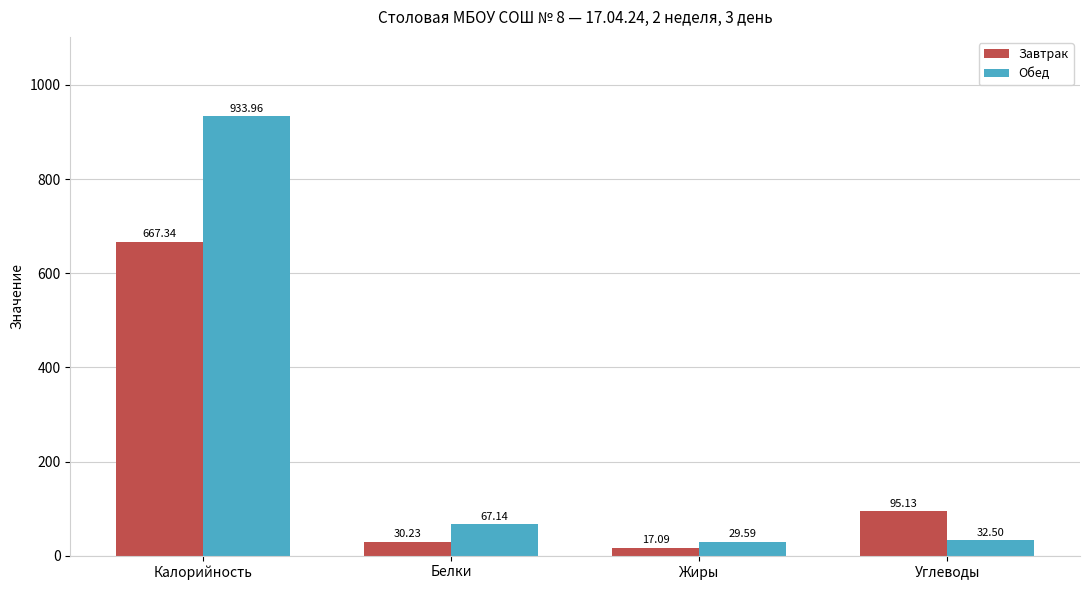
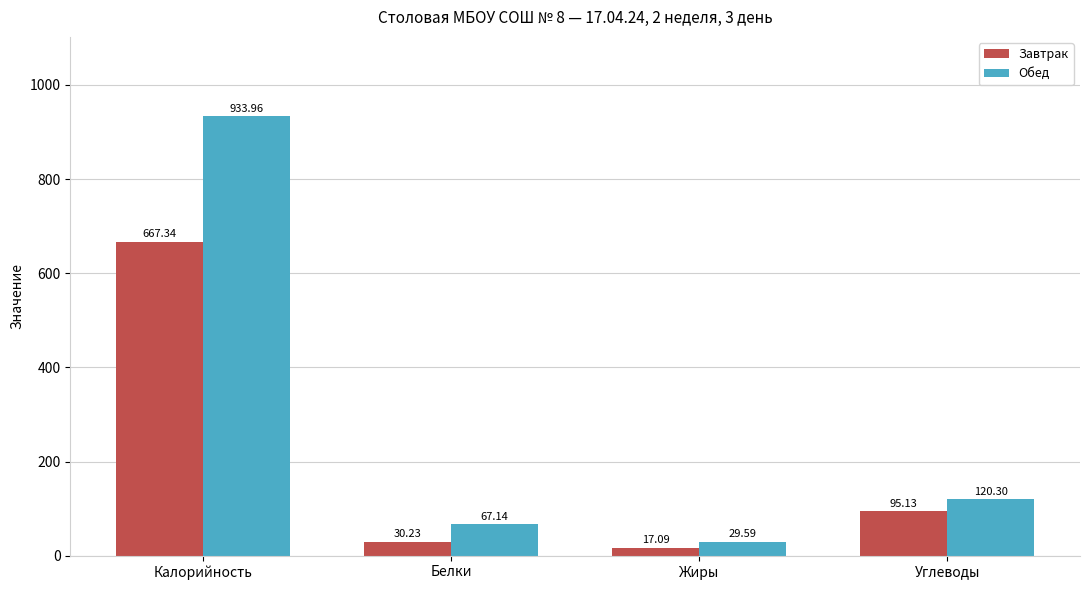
Обед, Углеводы: 32.50 -> 120.30
